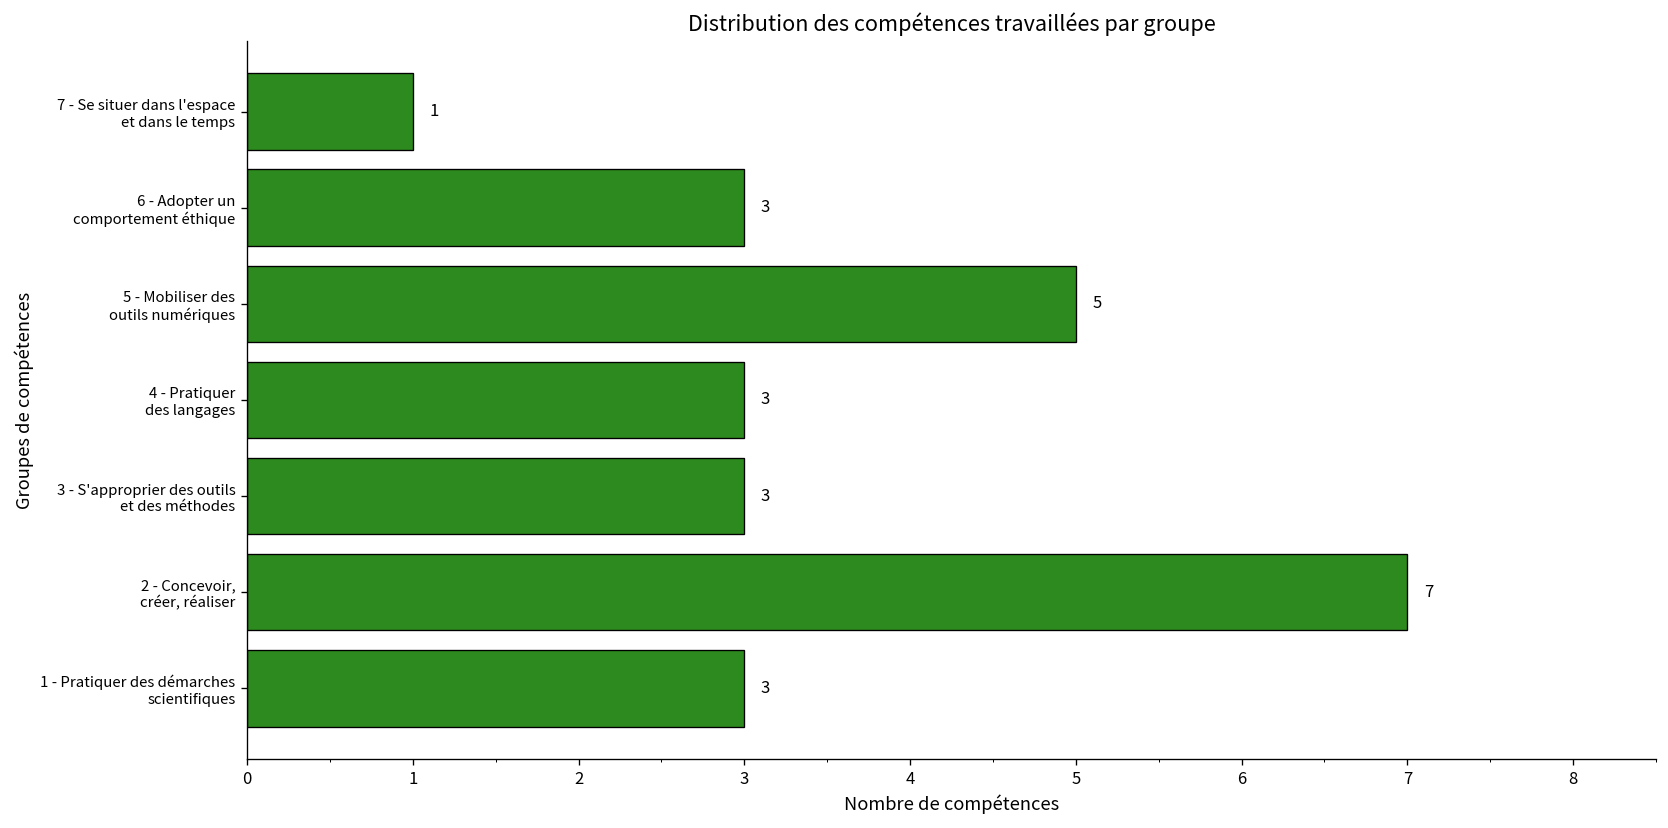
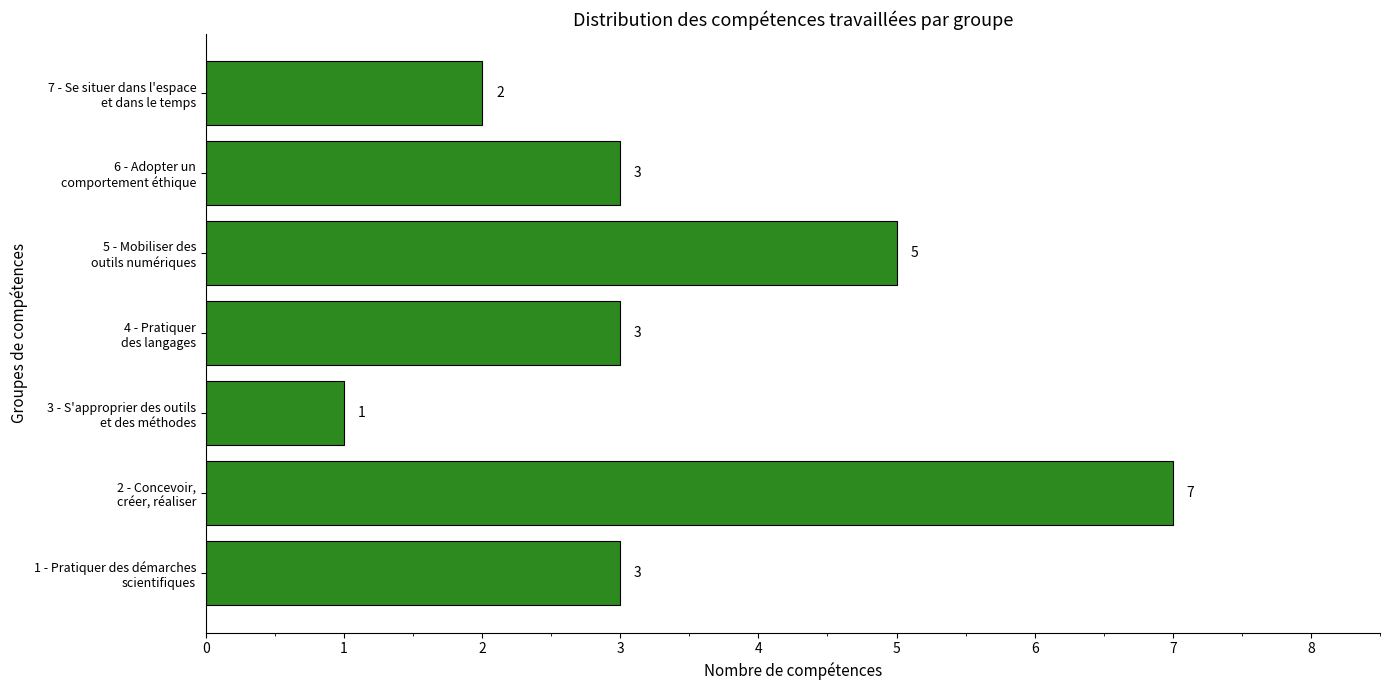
7 - Se situer dans l'espace et dans le temps: 1 -> 2
3 - S'approprier des outils et des méthodes: 3 -> 1
